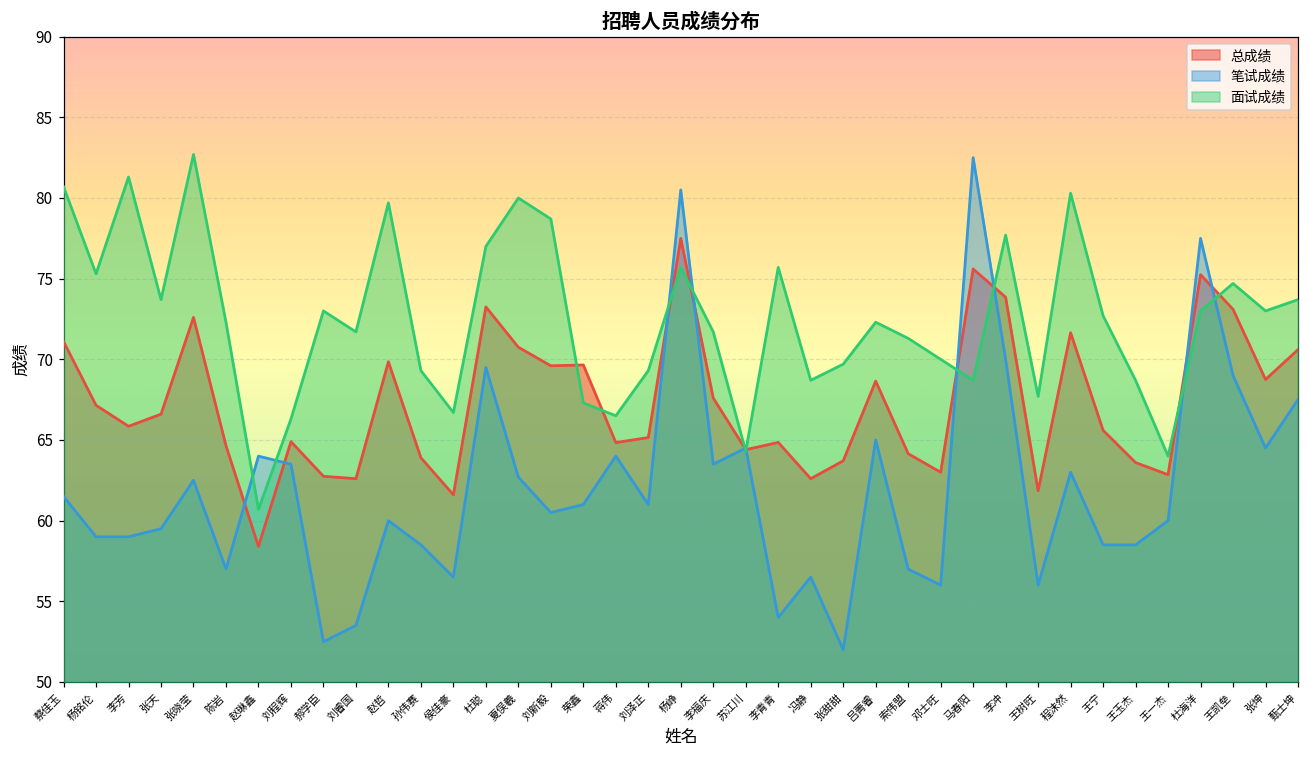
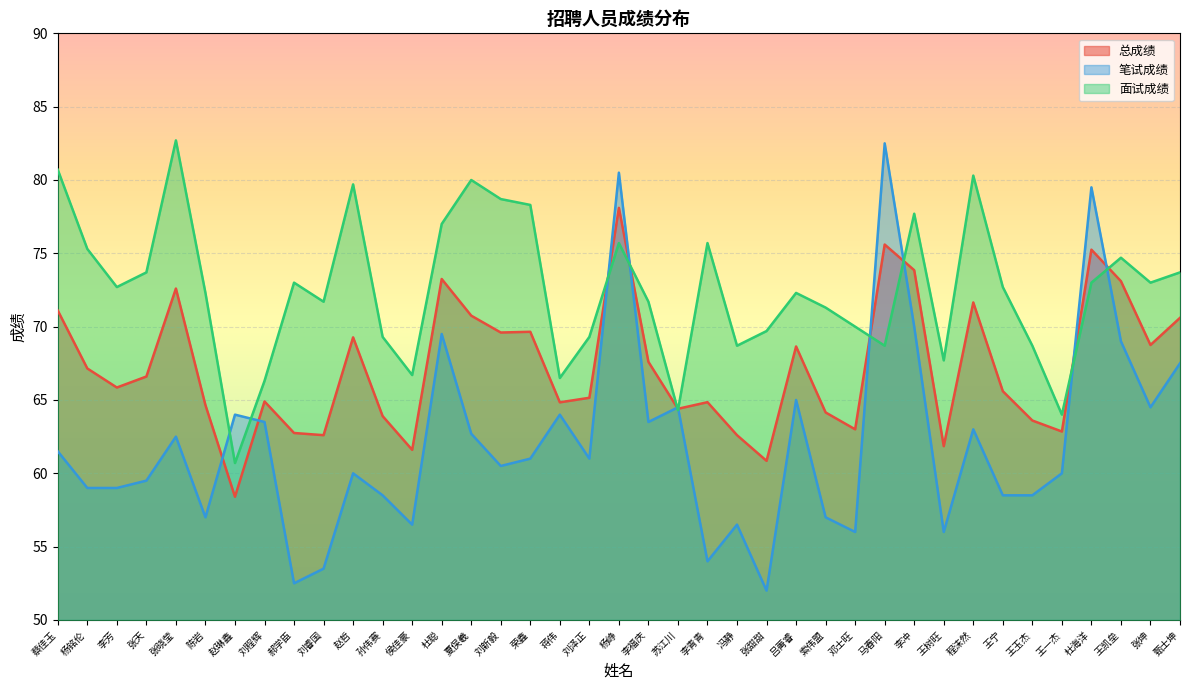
面试成绩, 李芳: 81.3 -> 72.7
总成绩, 赵哲: 69.9 -> 69.3
面试成绩, 荣鑫: 67.3 -> 78.3
总成绩, 杨峥: 77.5 -> 78.1
总成绩, 张甜甜: 63.7 -> 60.9
笔试成绩, 杜海洋: 77.5 -> 79.5
